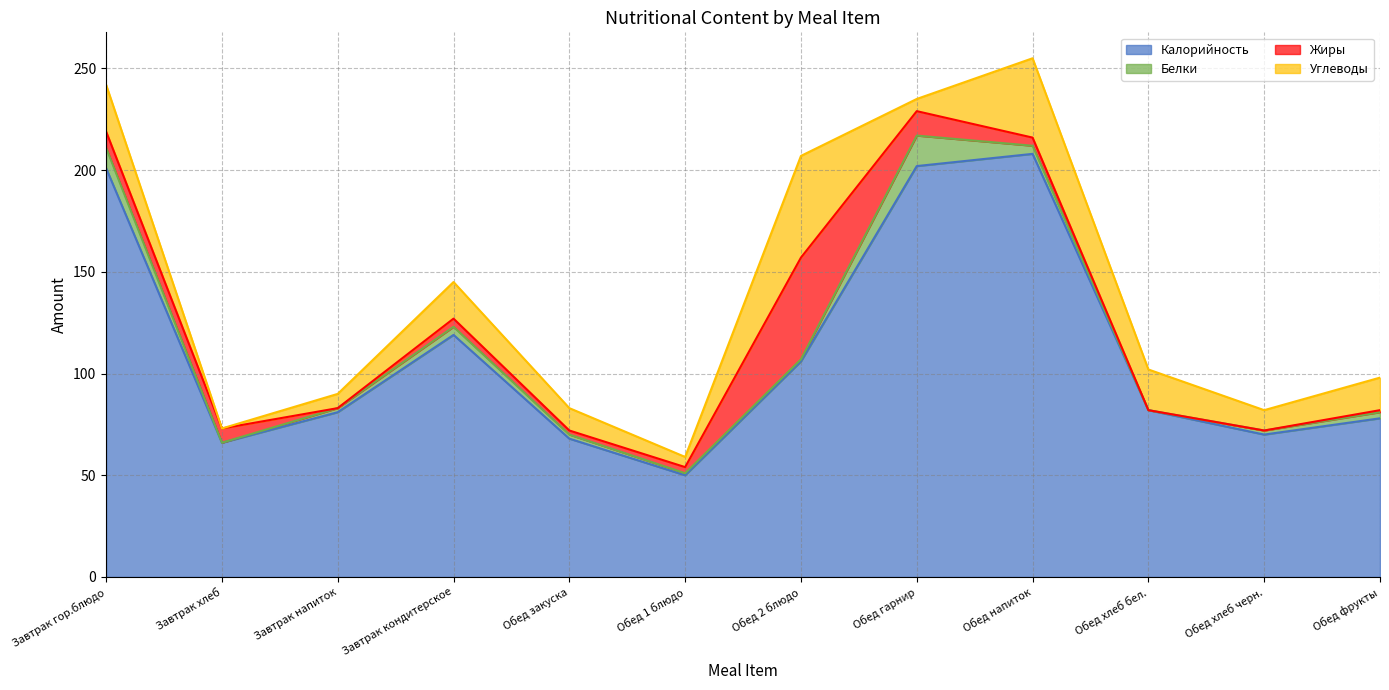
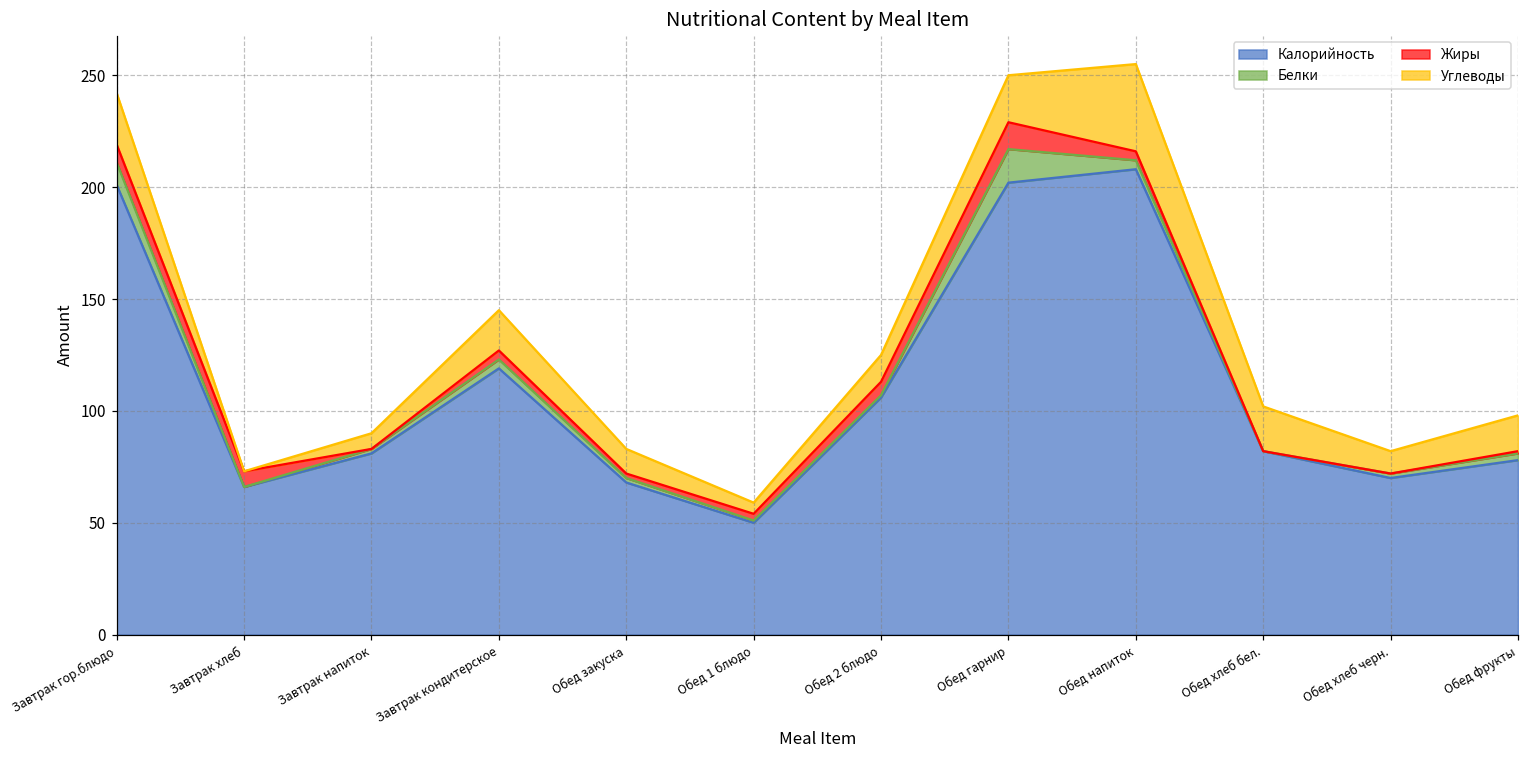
Жиры, Обед 2 блюдо: 50 -> 6
Углеводы, Обед 2 блюдо: 50 -> 12
Углеводы, Обед гарнир: 6 -> 21
